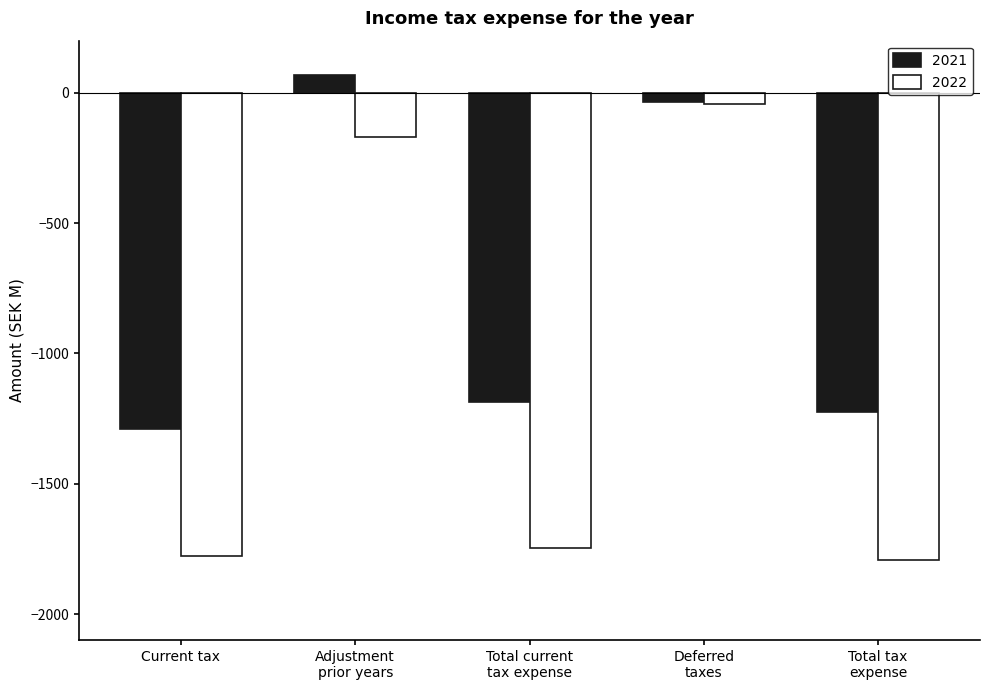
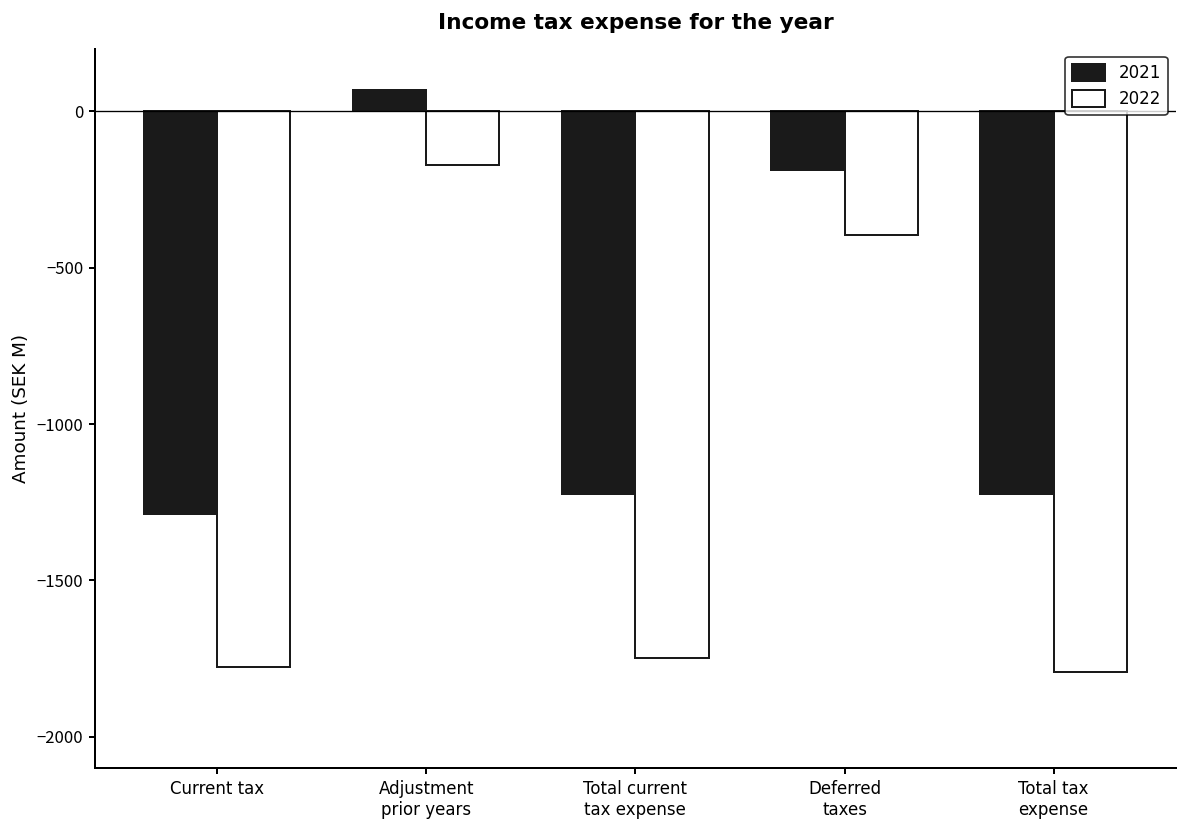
2021, Total current tax expense: -1190 -> -1220
2021, Deferred taxes: -40 -> -190
2022, Deferred taxes: -40 -> -390
